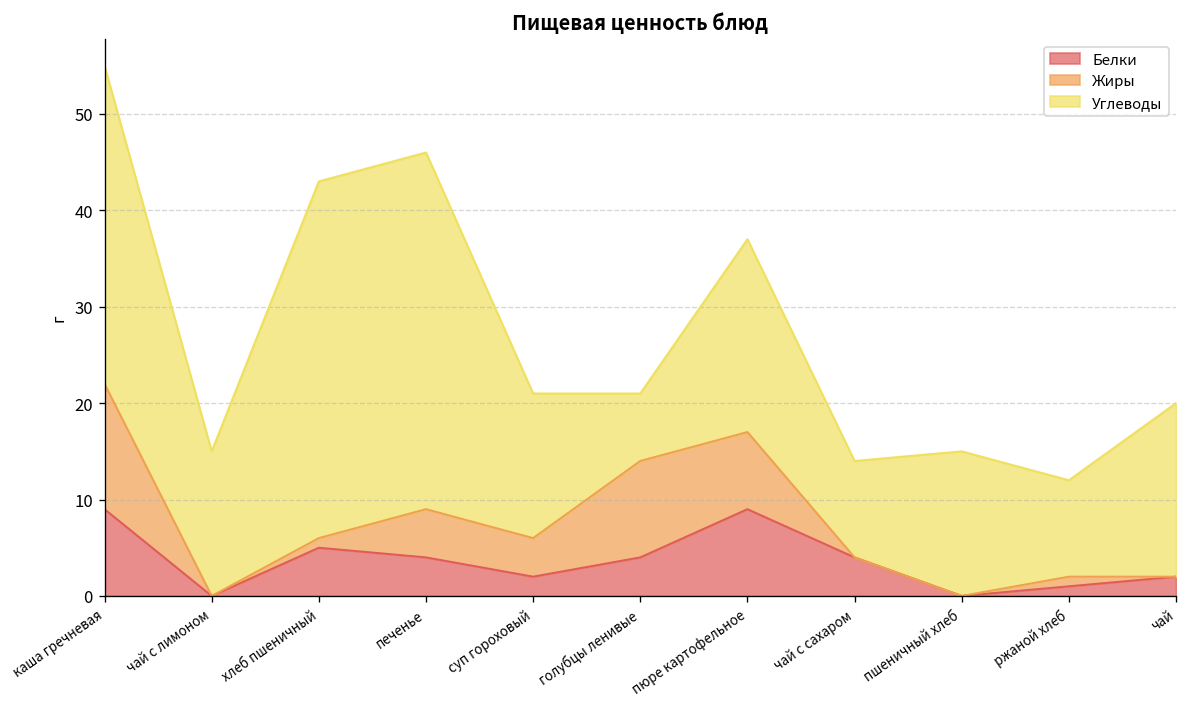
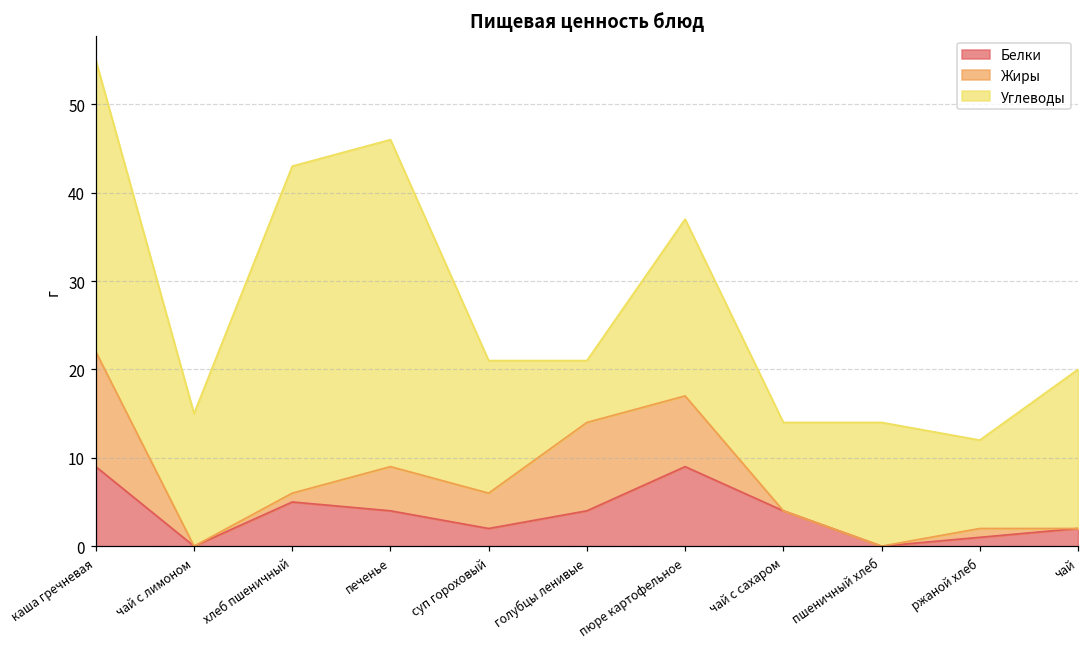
Углеводы, пшеничный хлеб: 15 -> 14
